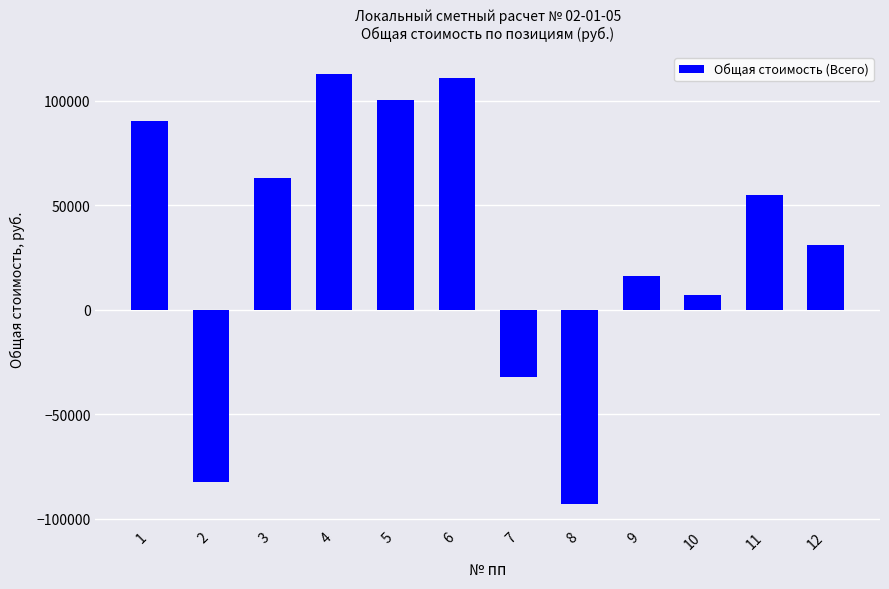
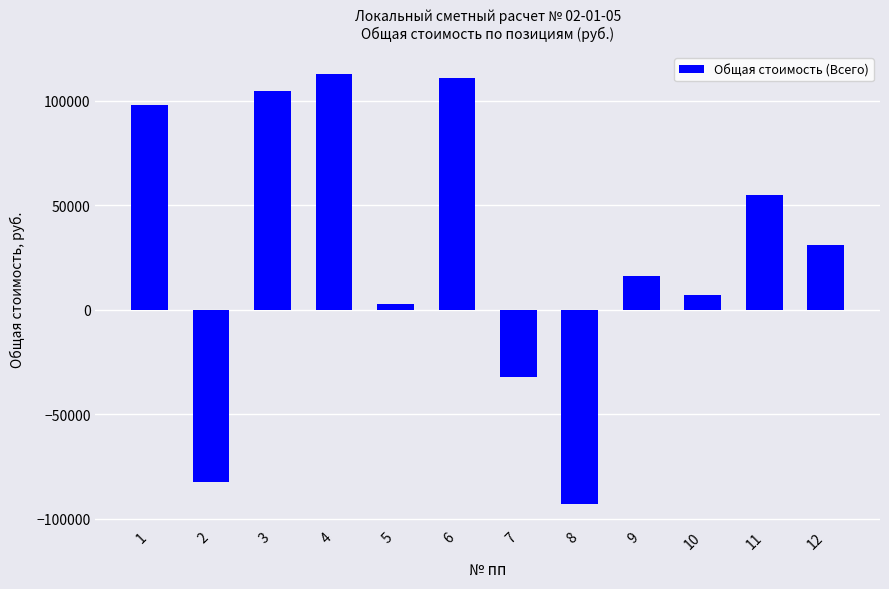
1: 90000 -> 98000
3: 63000 -> 105000
5: 101000 -> 3000
